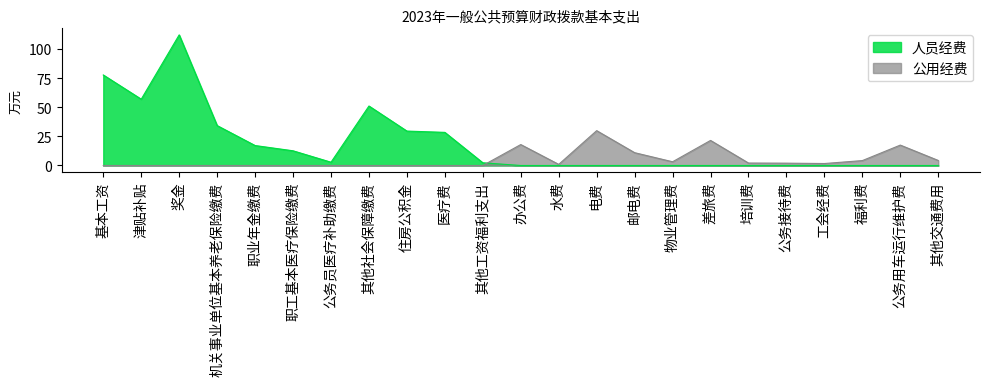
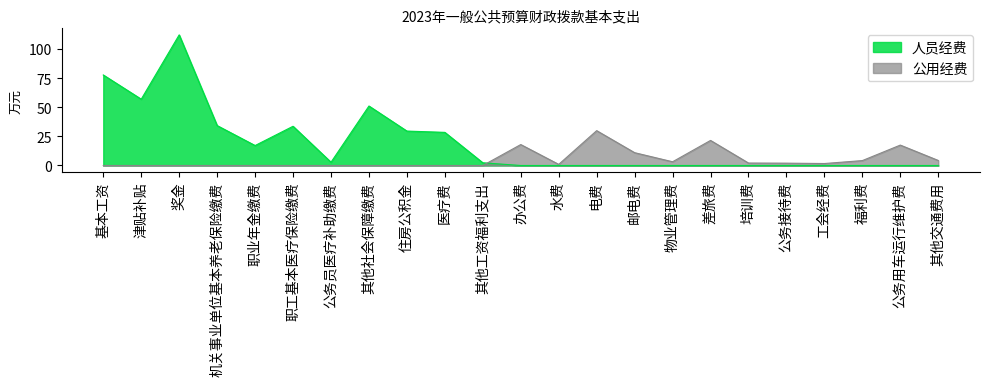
人员经费, 职工基本医疗保险缴费: 13 -> 34
